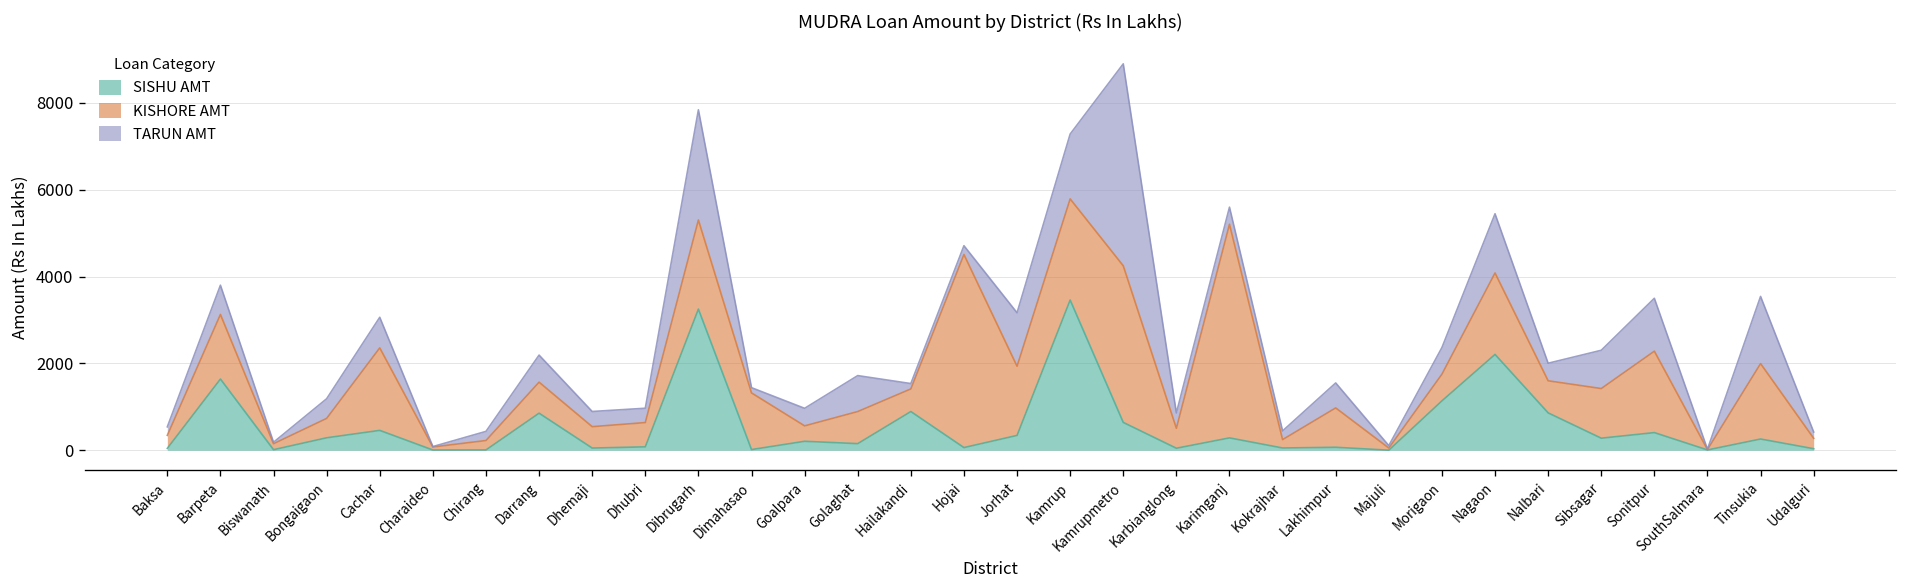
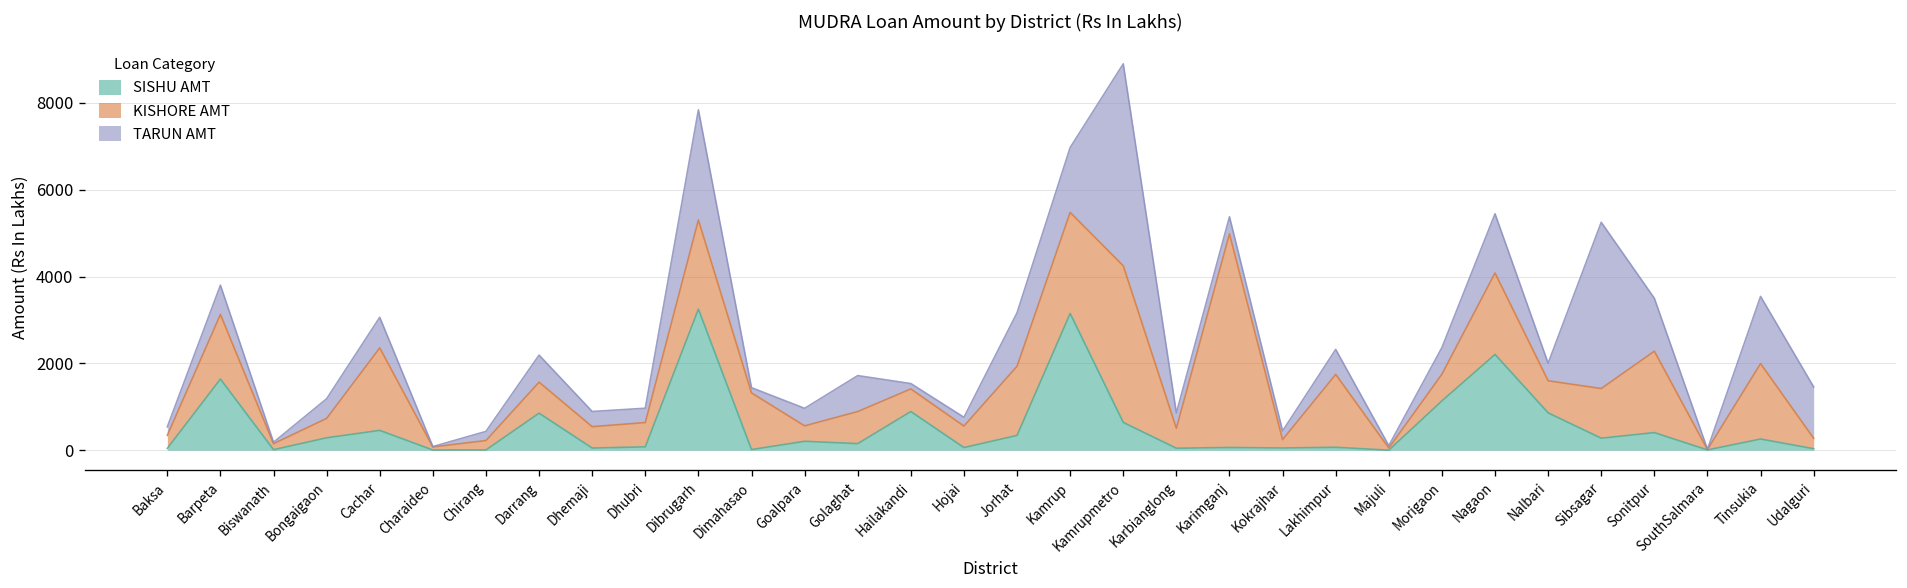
KISHORE AMT, Hojai: 4400 -> 500
SISHU AMT, Kamrup: 3500 -> 3100
SISHU AMT, Karimganj: 300 -> 100
KISHORE AMT, Lakhimpur: 900 -> 1700
TARUN AMT, Sibsagar: 900 -> 3800
TARUN AMT, Udalguri: 100 -> 1200
